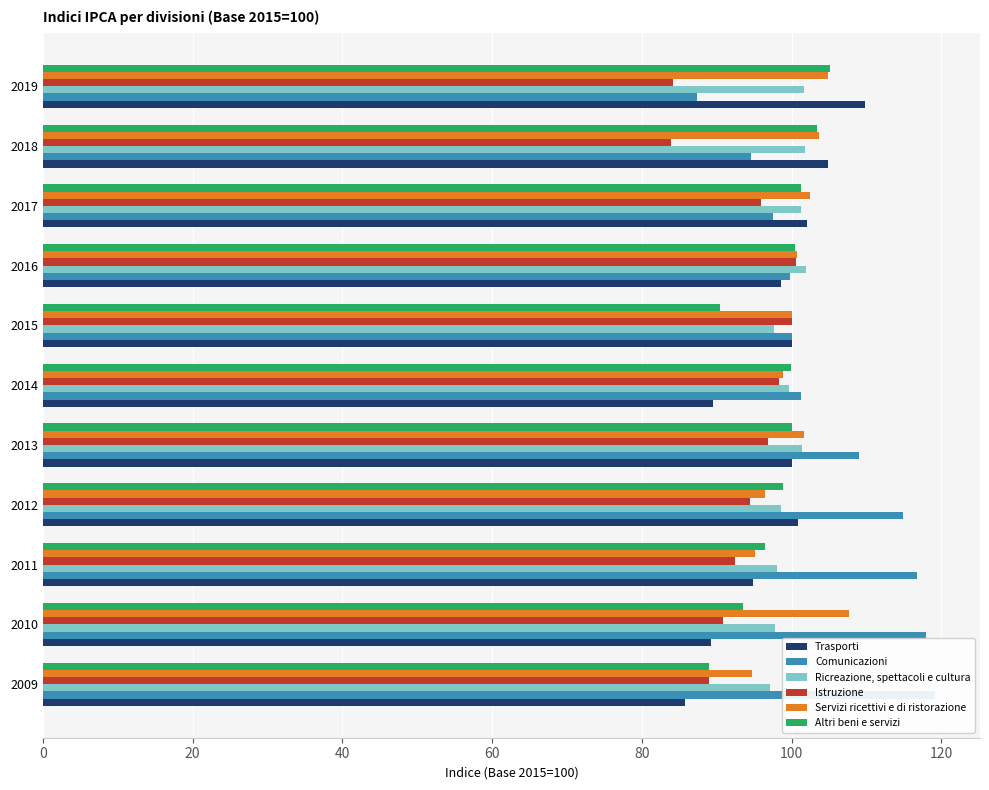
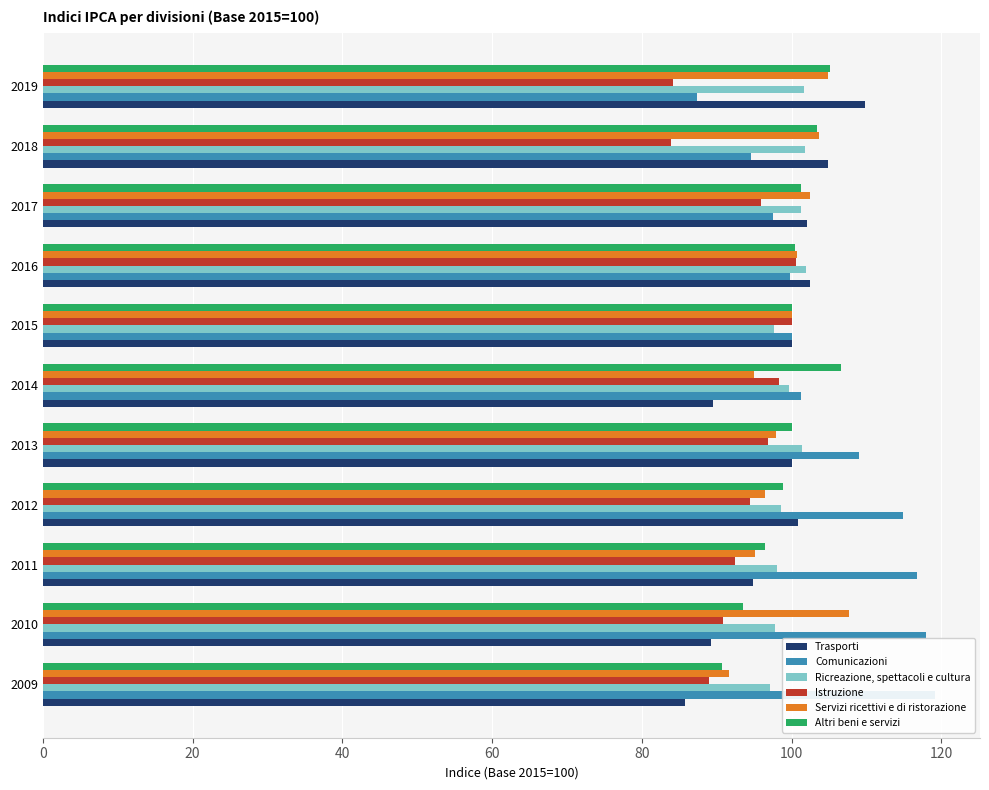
Trasporti, 2016: 99 -> 103
Altri beni e servizi, 2015: 90 -> 100
Altri beni e servizi, 2014: 100 -> 107
Servizi ricettivi e di ristorazione, 2014: 99 -> 95
Servizi ricettivi e di ristorazione, 2013: 102 -> 98
Altri beni e servizi, 2009: 89 -> 91
Servizi ricettivi e di ristorazione, 2009: 95 -> 92
